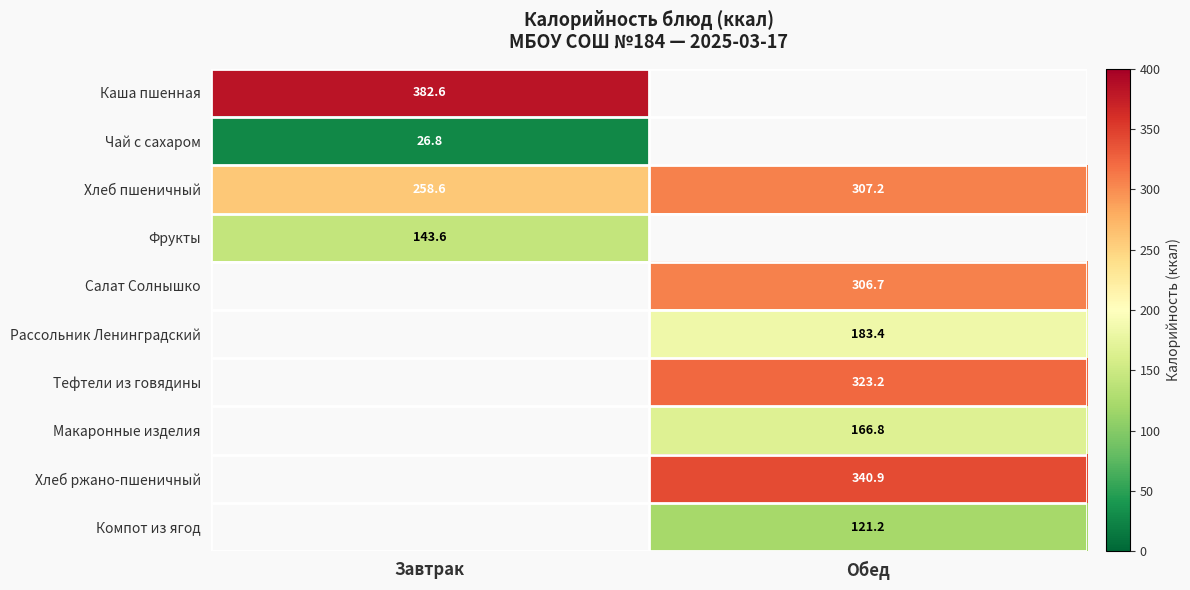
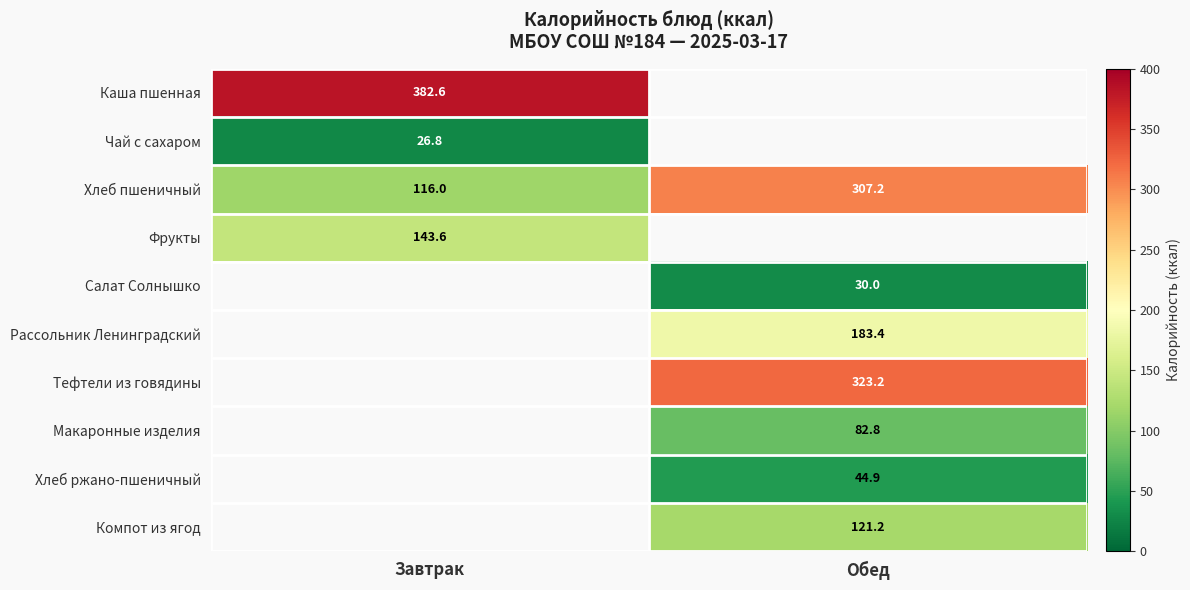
Хлеб пшеничный, Завтрак: 258.6 -> 116.0
Салат Солнышко, Обед: 306.7 -> 30.0
Макаронные изделия, Обед: 166.8 -> 82.8
Хлеб ржано-пшеничный, Обед: 340.9 -> 44.9
